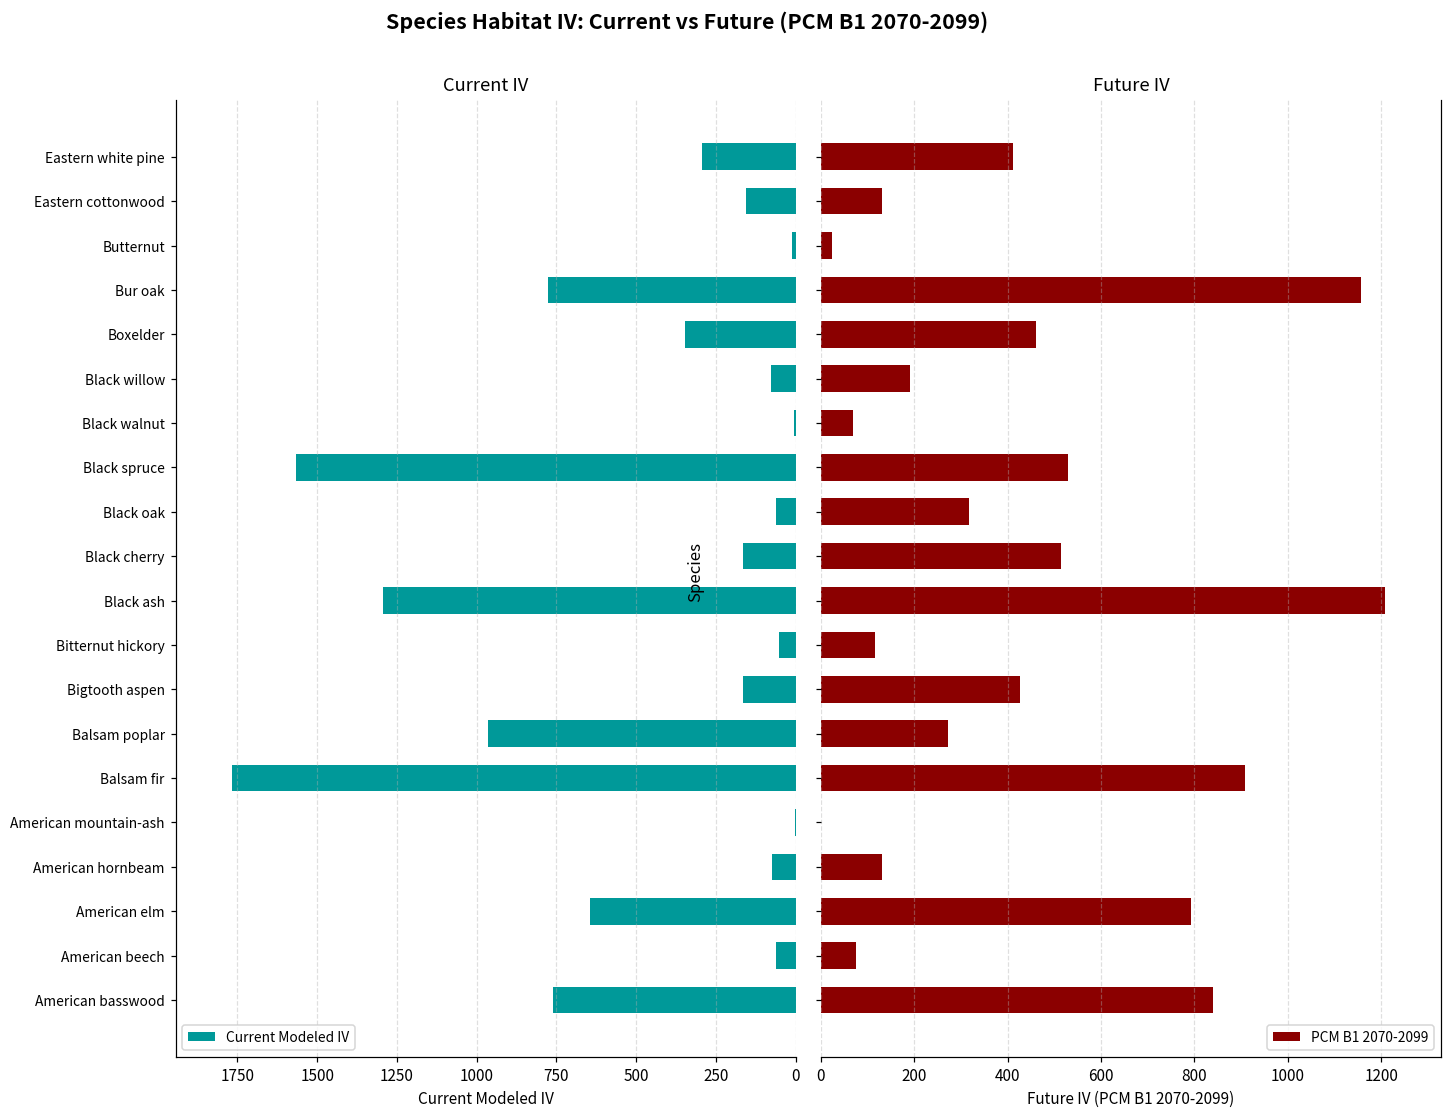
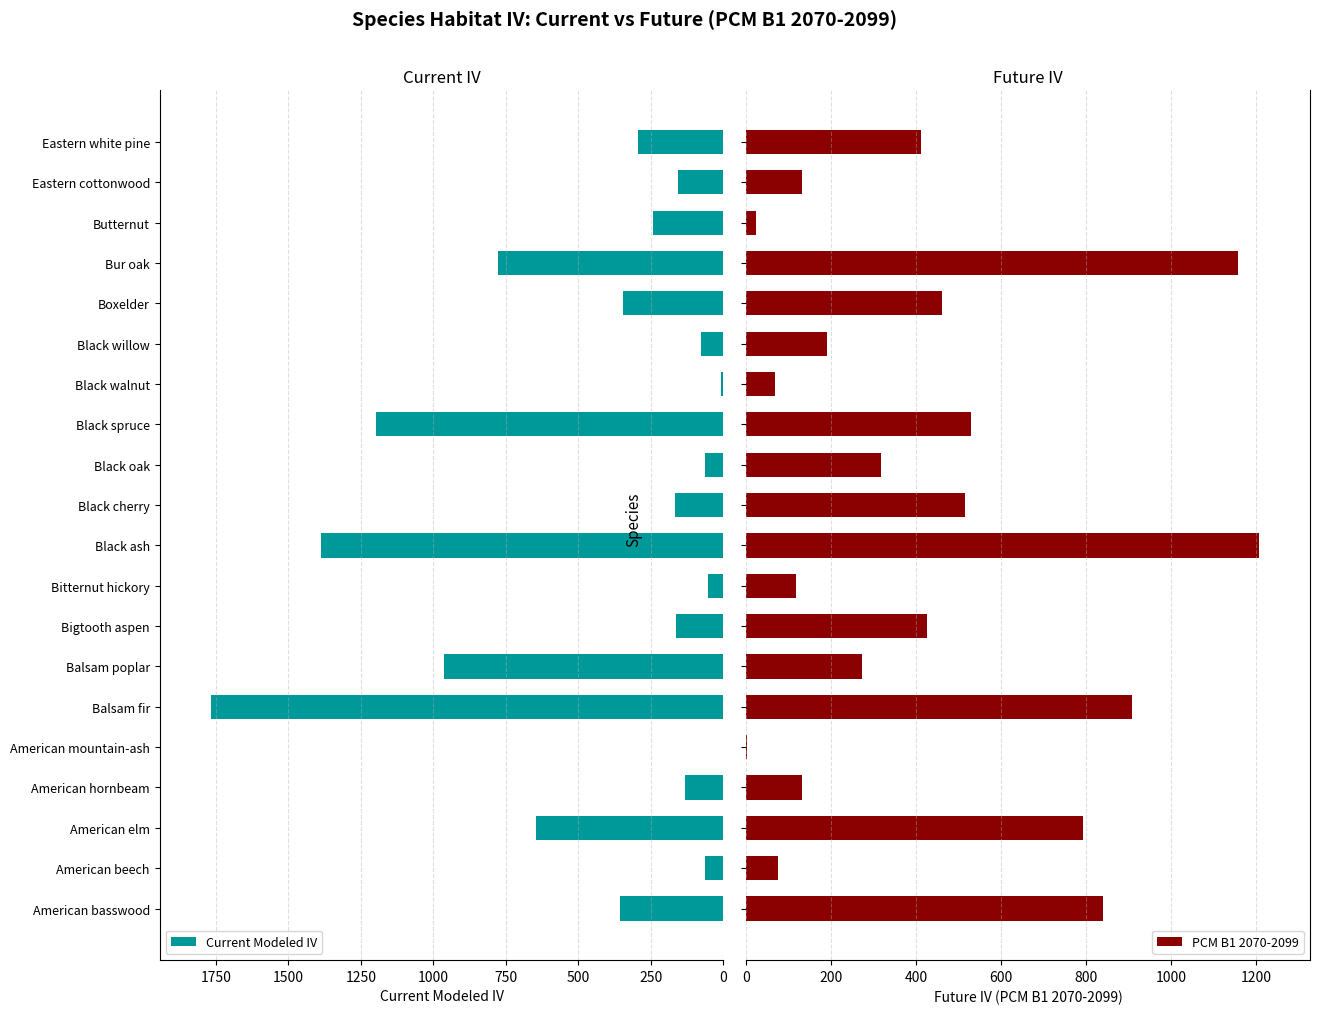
Current IV, Butternut: 10 -> 240
Current IV, Black spruce: 1570 -> 1200
Current IV, Black ash: 1290 -> 1390
Current IV, American hornbeam: 70 -> 130
Current IV, American basswood: 760 -> 360
